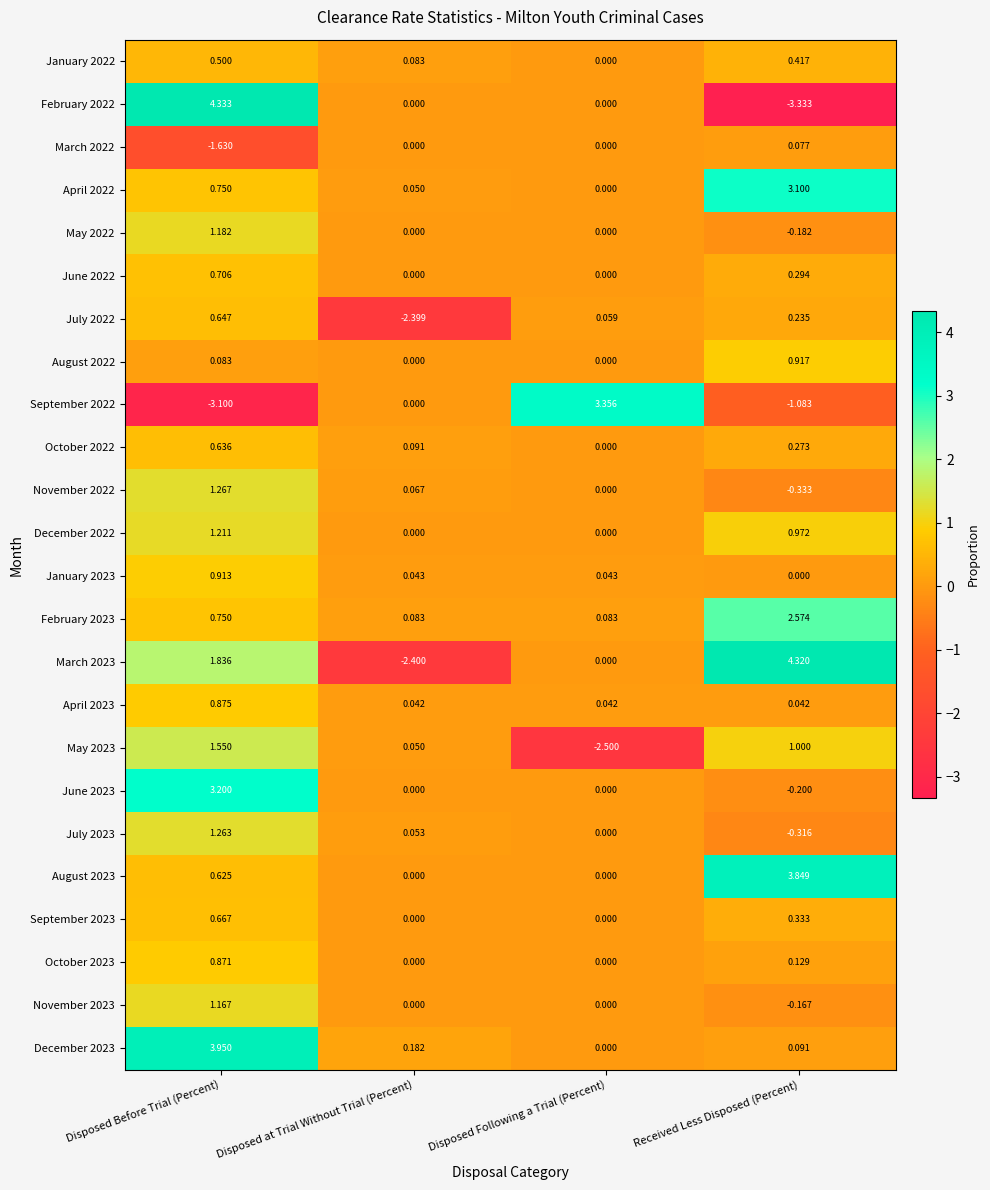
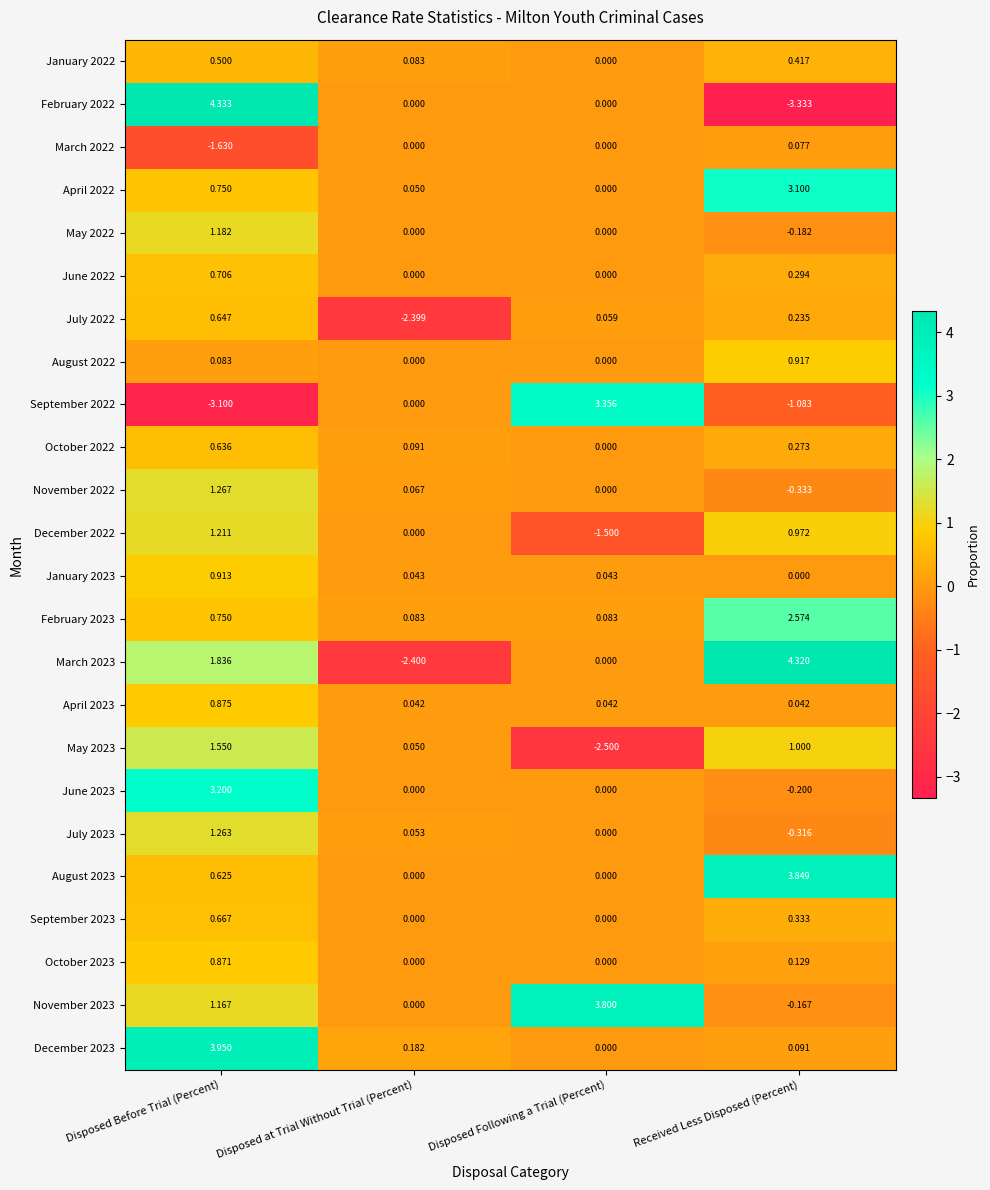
December 2022, Disposed Following a Trial (Percent): 0.000 -> -1.500
November 2023, Disposed Following a Trial (Percent): 0.000 -> 3.800
